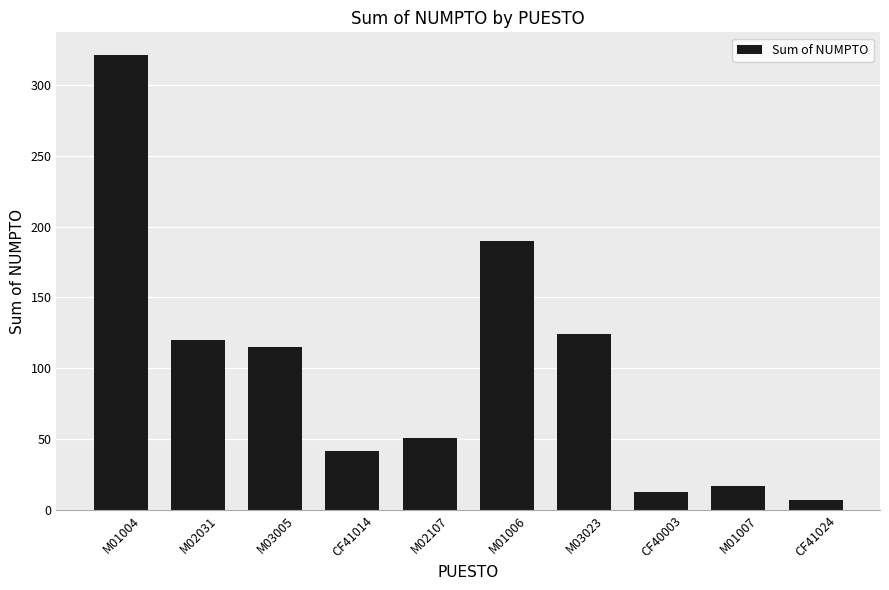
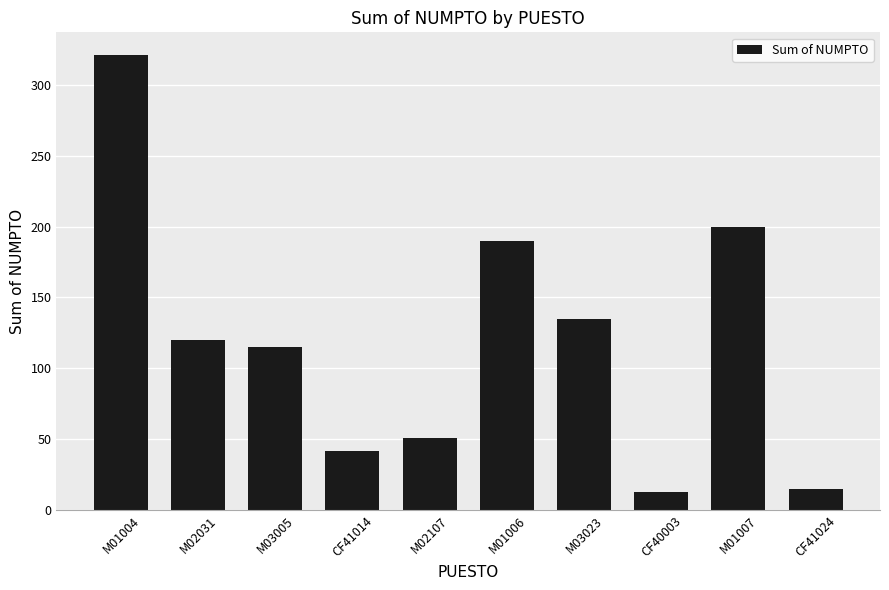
M03023: 124 -> 135
M01007: 17 -> 200
CF41024: 7 -> 15
